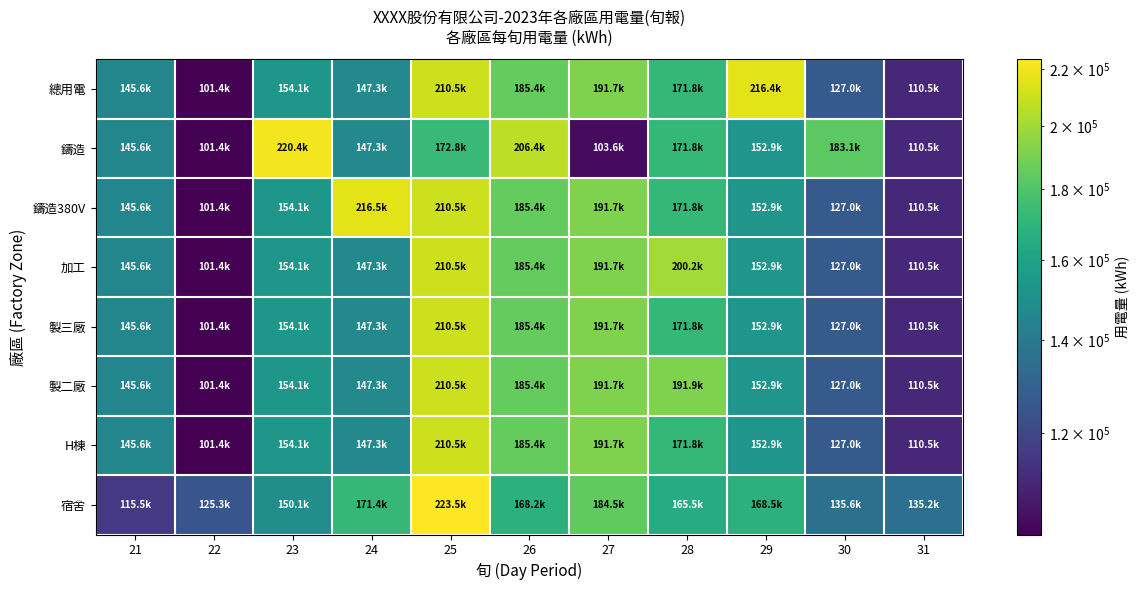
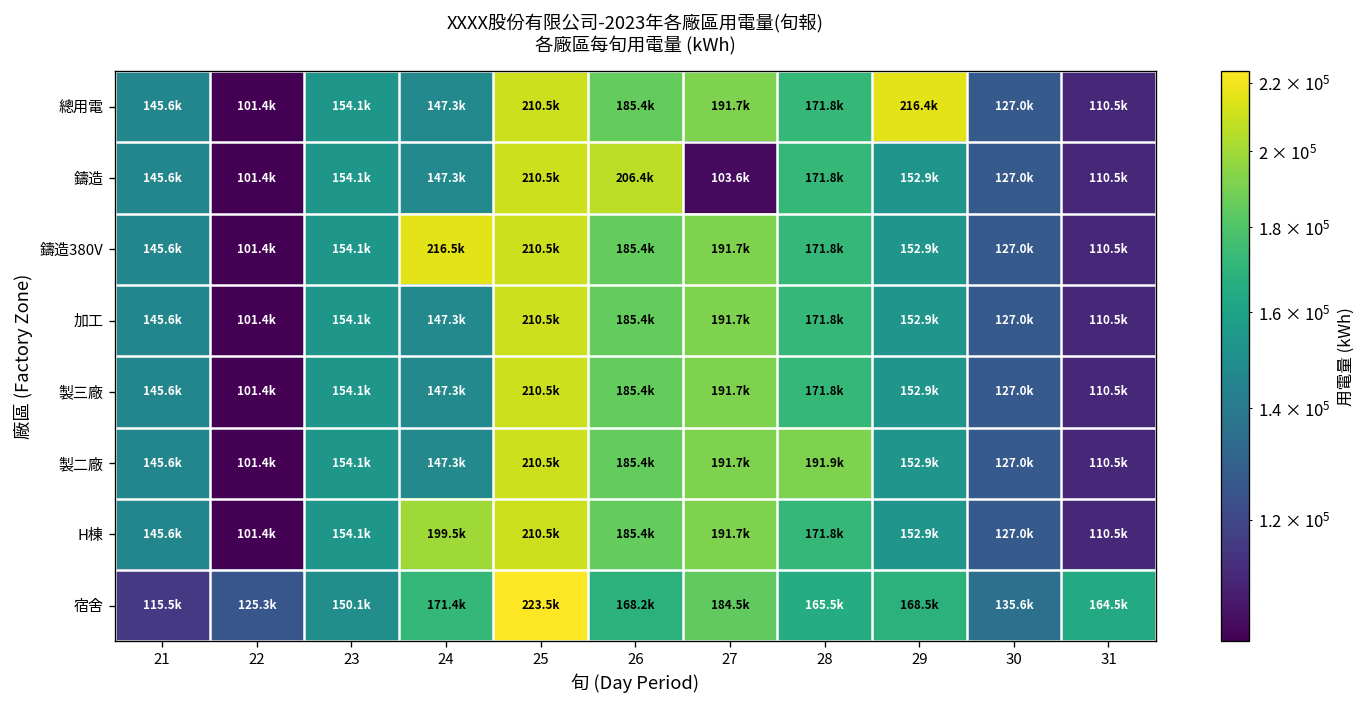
鑄造, 23: 220.4k -> 154.1k
鑄造, 25: 172.8k -> 210.5k
鑄造, 30: 183.1k -> 127.0k
加工, 28: 200.2k -> 171.8k
H棟, 24: 147.3k -> 199.5k
宿舍, 31: 135.2k -> 164.5k
